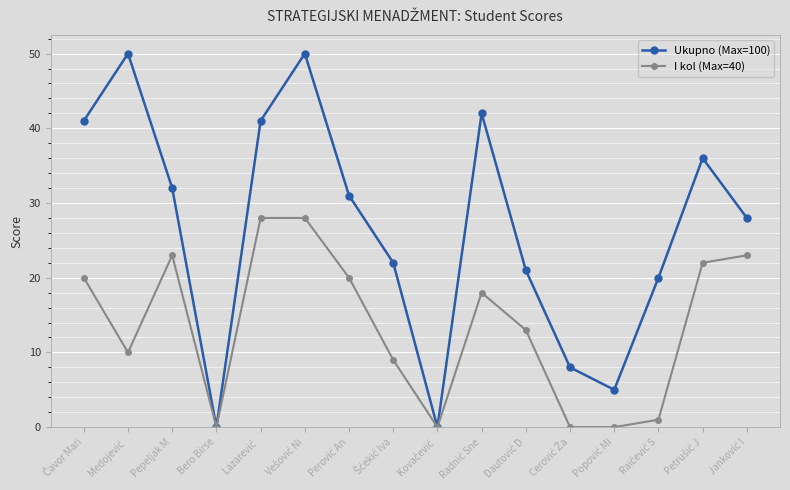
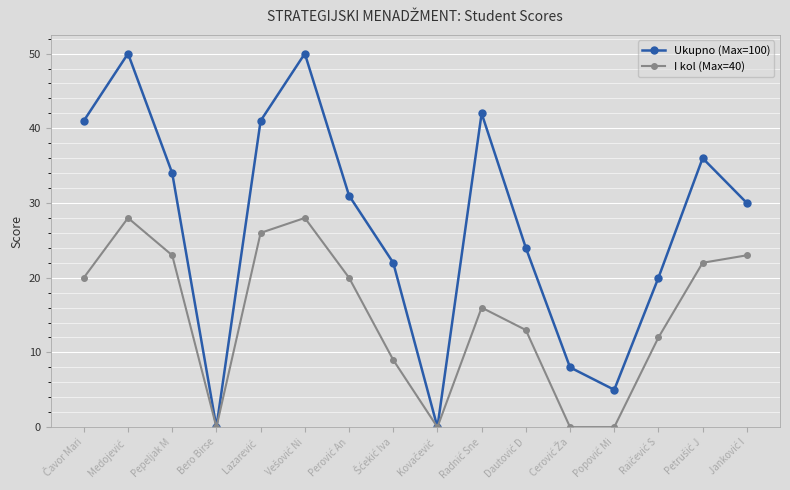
I kol (Max=40), Medojević: 10 -> 28
Ukupno (Max=100), Pepeljak M: 32 -> 34
I kol (Max=40), Lazarević: 28 -> 26
I kol (Max=40), Radnić Sne: 18 -> 16
Ukupno (Max=100), Dautović D: 21 -> 24
I kol (Max=40), Raičević S: 1 -> 12
Ukupno (Max=100), Janković I: 28 -> 30
